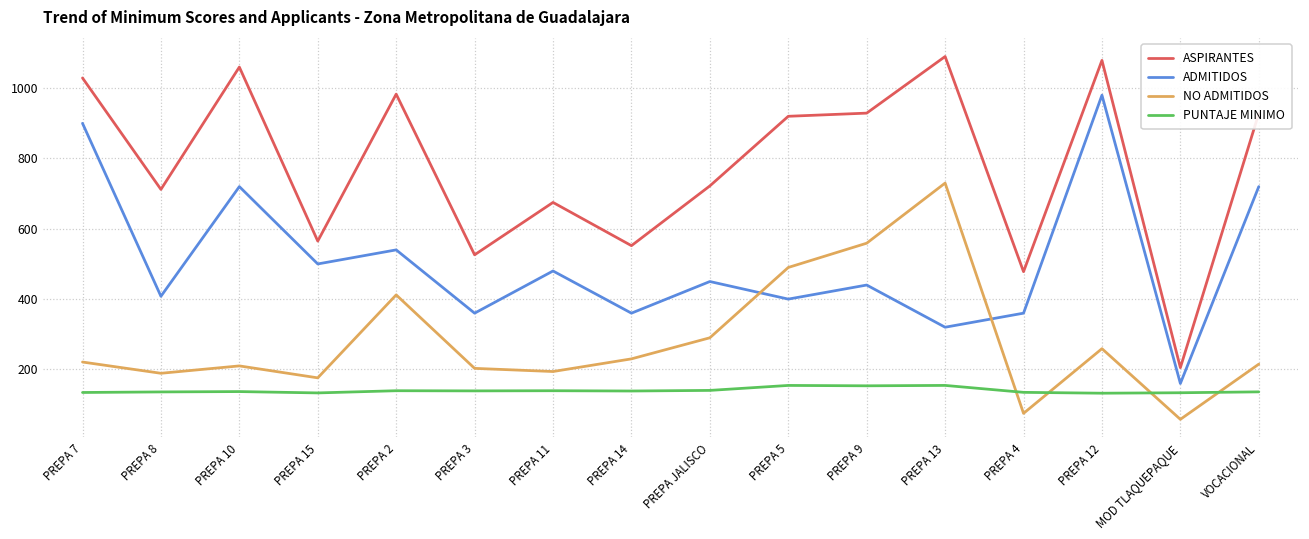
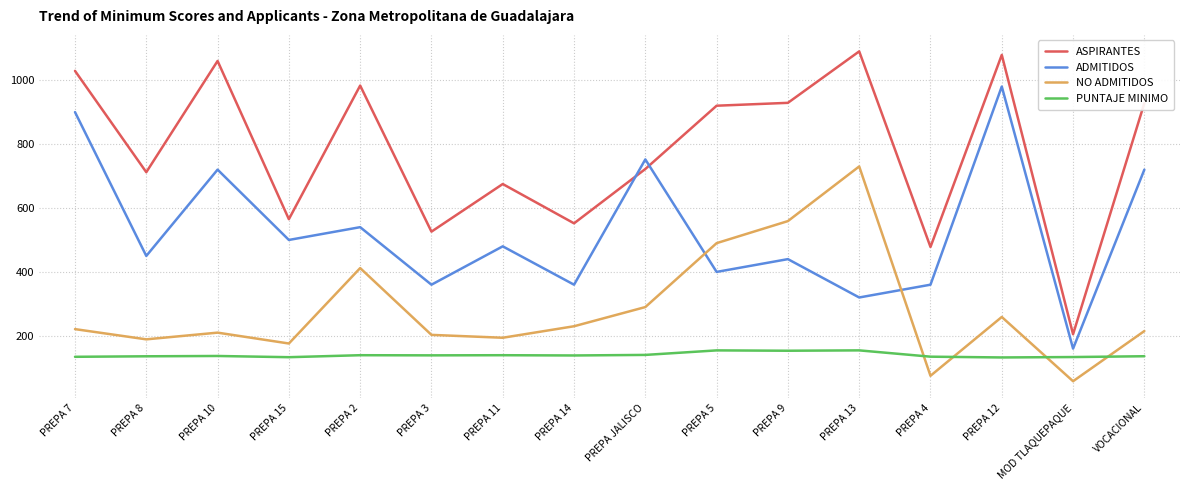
ADMITIDOS, PREPA 8: 410 -> 450
ADMITIDOS, PREPA JALISCO: 450 -> 750
